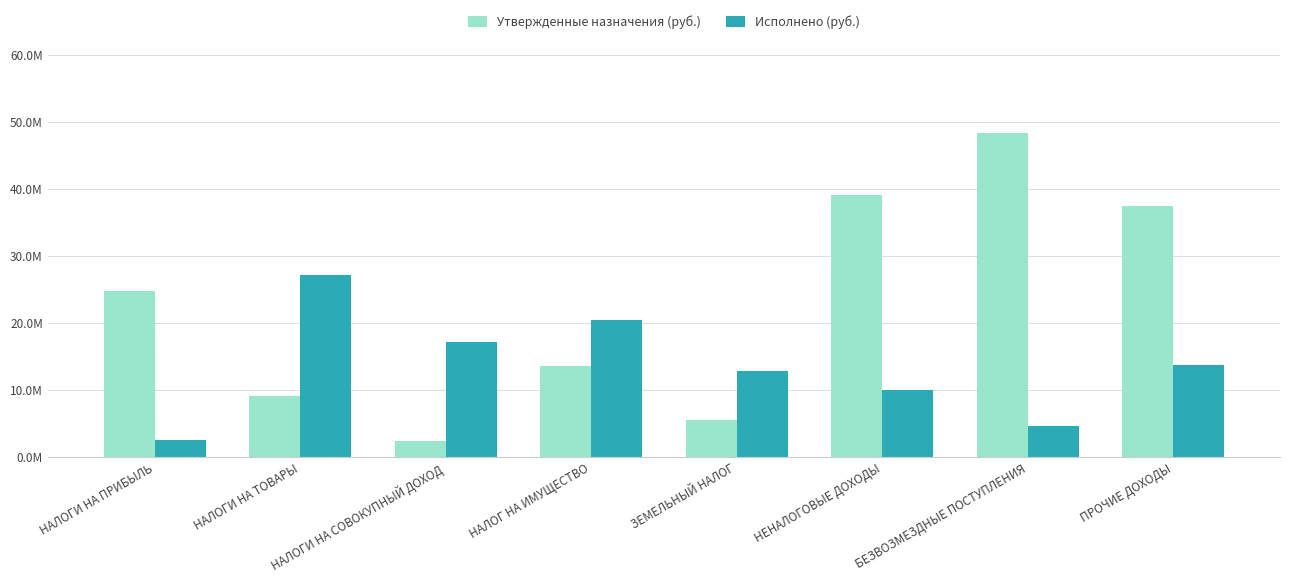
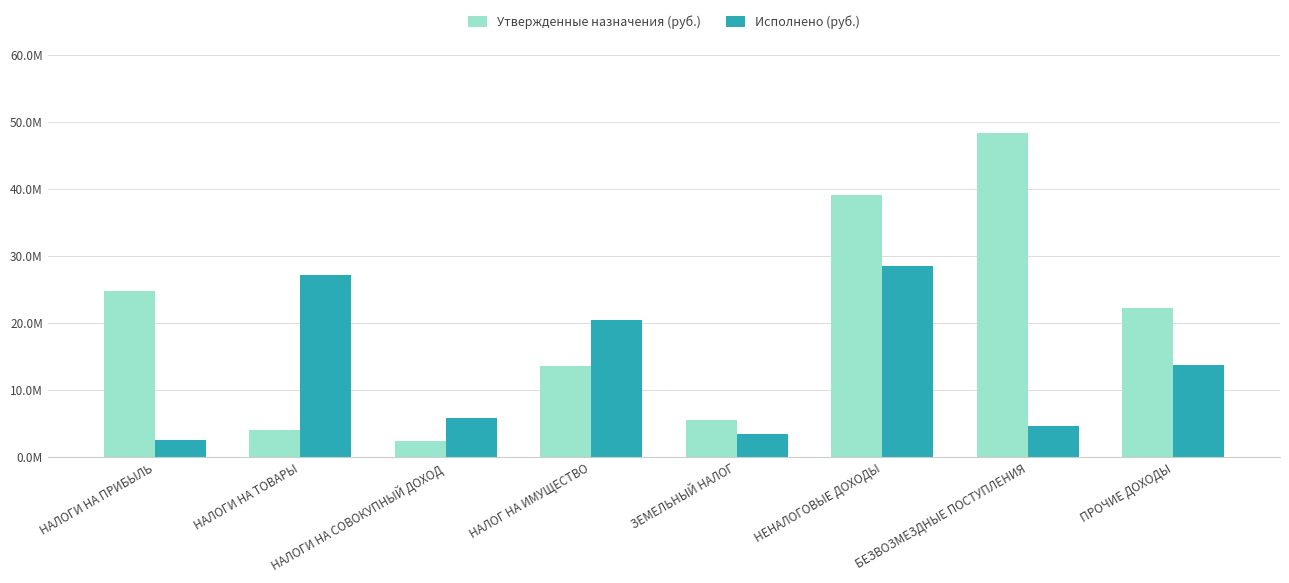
Утвержденные назначения (руб.), НАЛОГИ НА ТОВАРЫ: 9000000 -> 4000000
Исполнено (руб.), НАЛОГИ НА СОВОКУПНЫЙ ДОХОД: 17000000 -> 6000000
Исполнено (руб.), ЗЕМЕЛЬНЫЙ НАЛОГ: 13000000 -> 3000000
Исполнено (руб.), НЕНАЛОГОВЫЕ ДОХОДЫ: 10000000 -> 29000000
Утвержденные назначения (руб.), ПРОЧИЕ ДОХОДЫ: 37000000 -> 22000000
